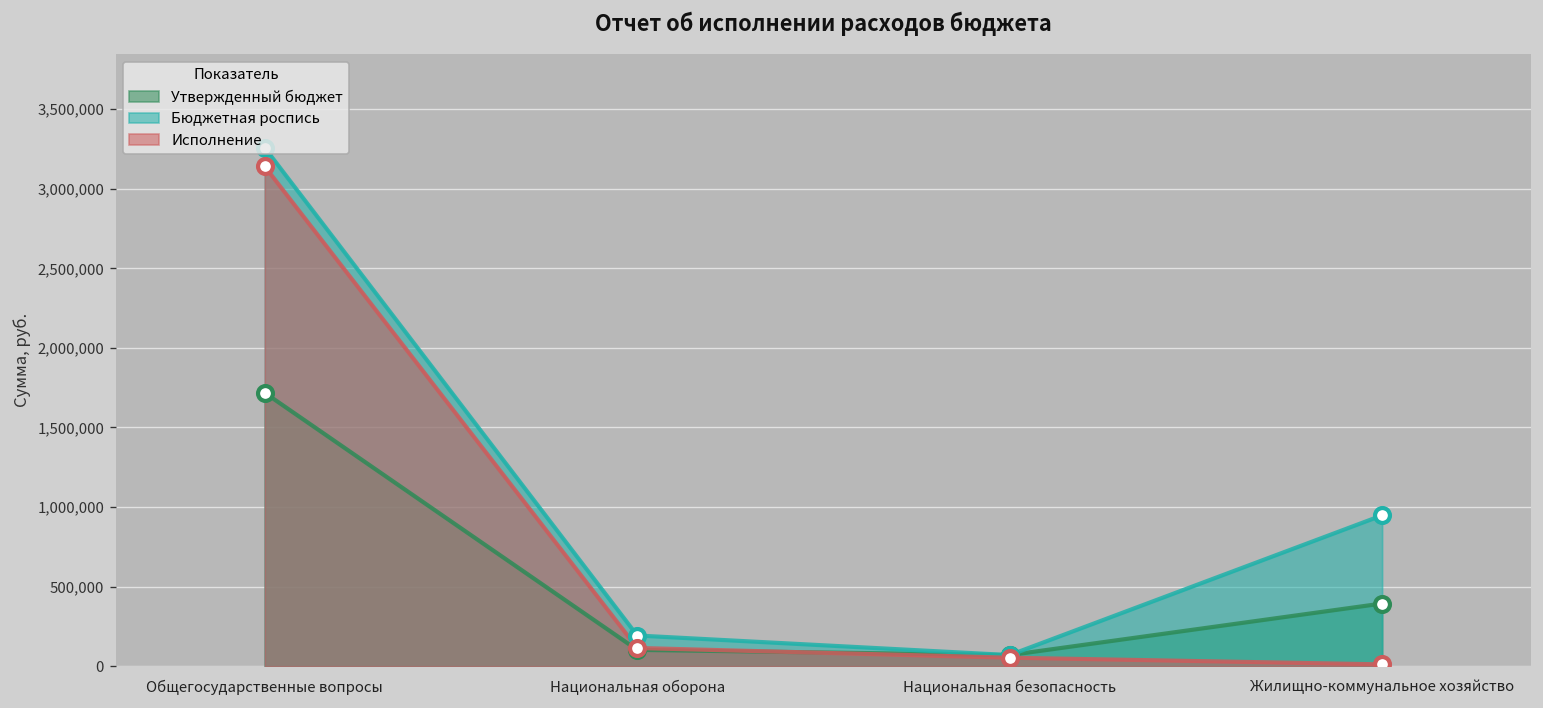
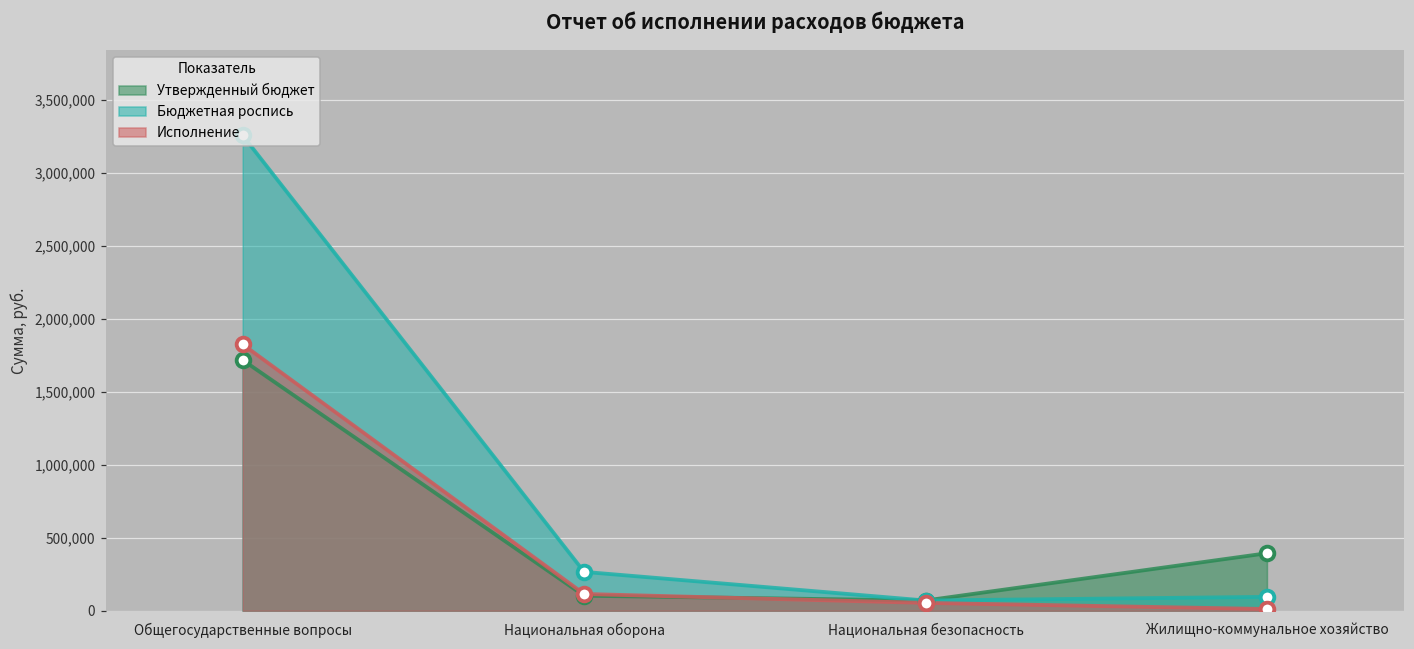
Исполнение, Общегосударственные вопросы: 3,140,000 -> 1,830,000
Бюджетная роспись, Национальная оборона: 190,000 -> 270,000
Бюджетная роспись, Жилищно-коммунальное хозяйство: 950,000 -> 100,000
